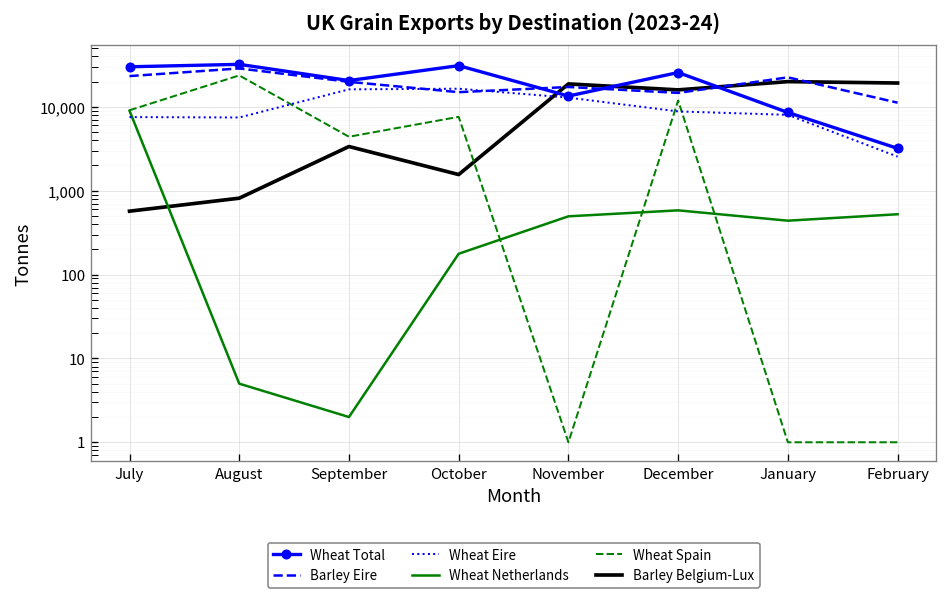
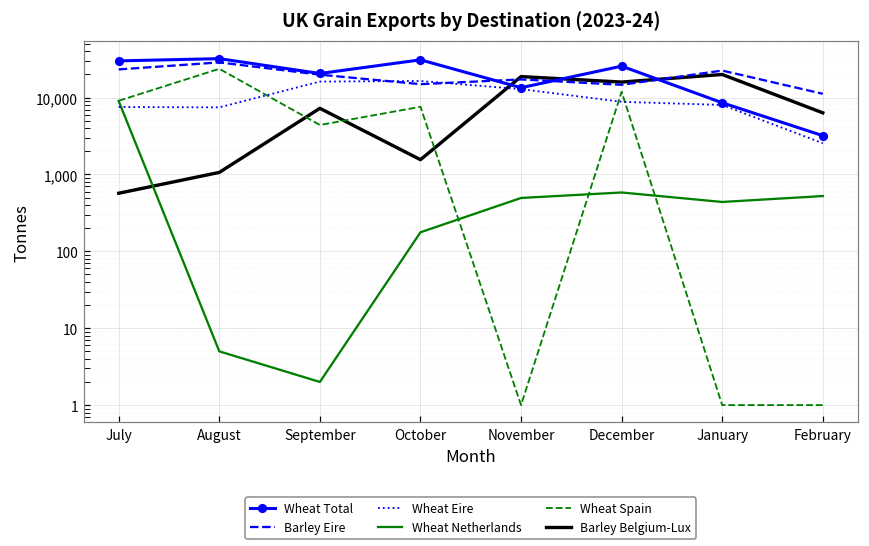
Barley Belgium-Lux, August: 800 -> 1,100
Barley Belgium-Lux, September: 3,000 -> 7,000
Barley Belgium-Lux, February: 19,000 -> 6,000
